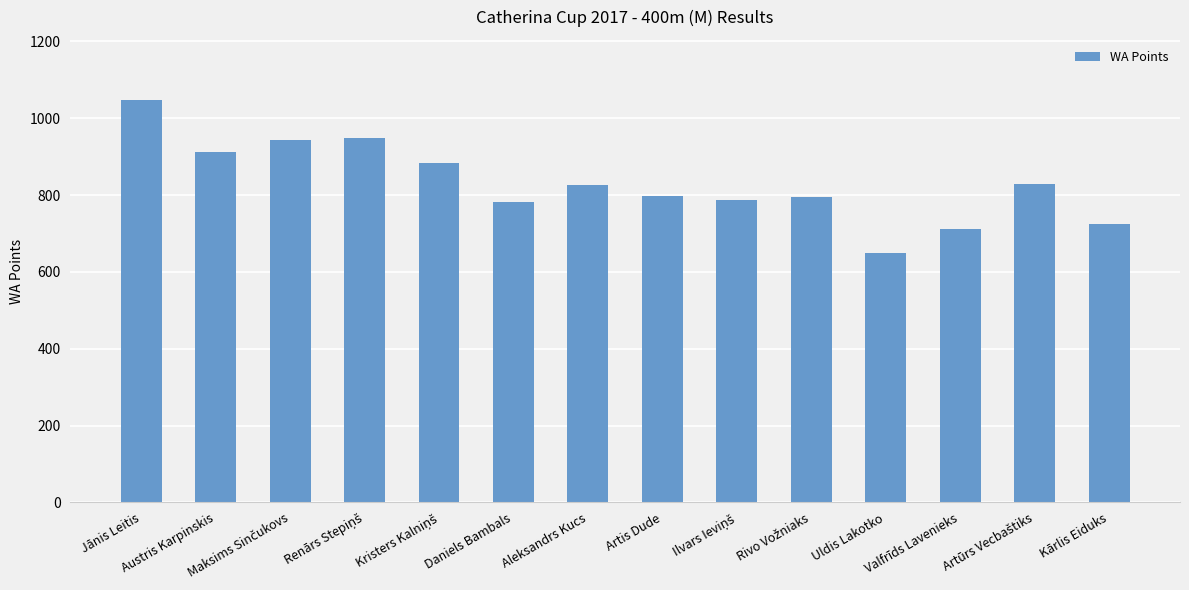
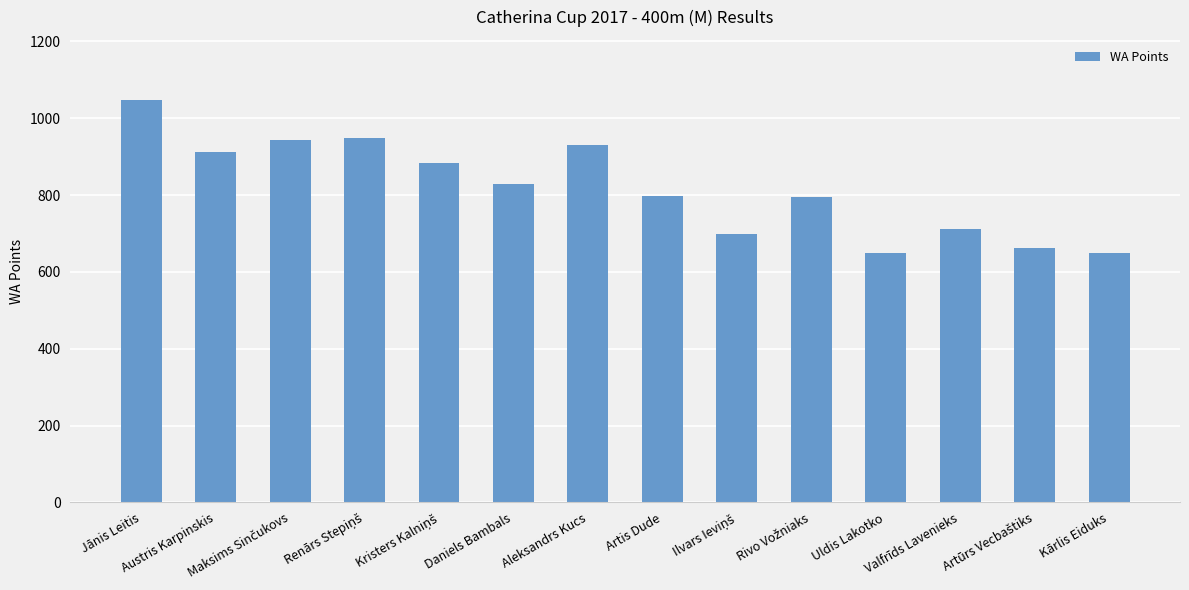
Daniels Bambals: 780 -> 830
Aleksandrs Kucs: 830 -> 930
Ilvars Ieviņš: 790 -> 700
Artūrs Vecbaštiks: 830 -> 660
Kārlis Eiduks: 720 -> 650
